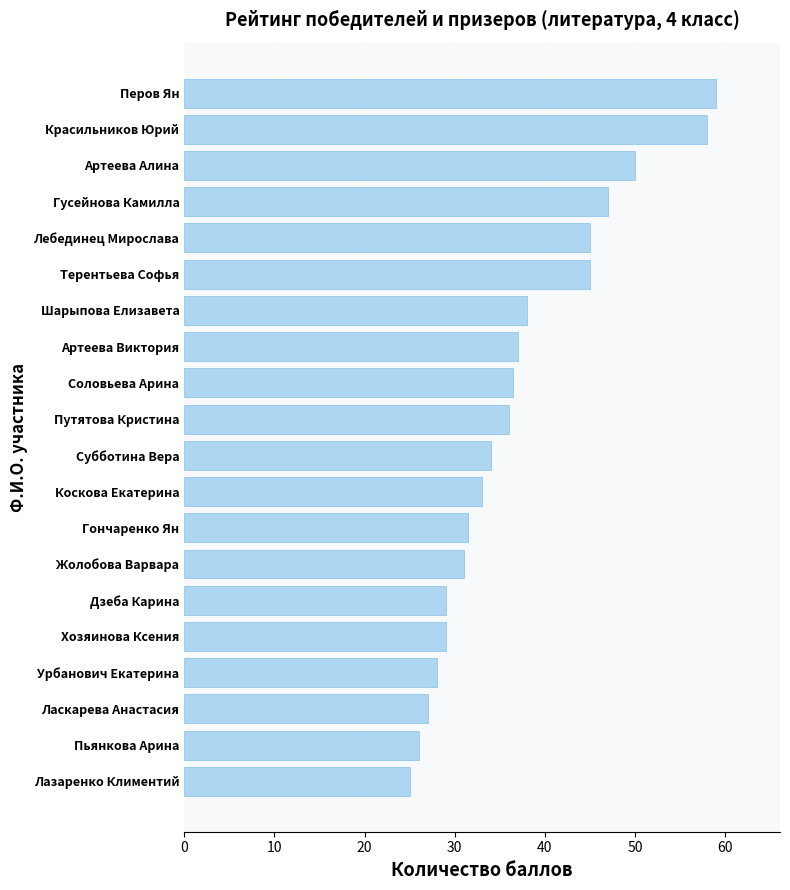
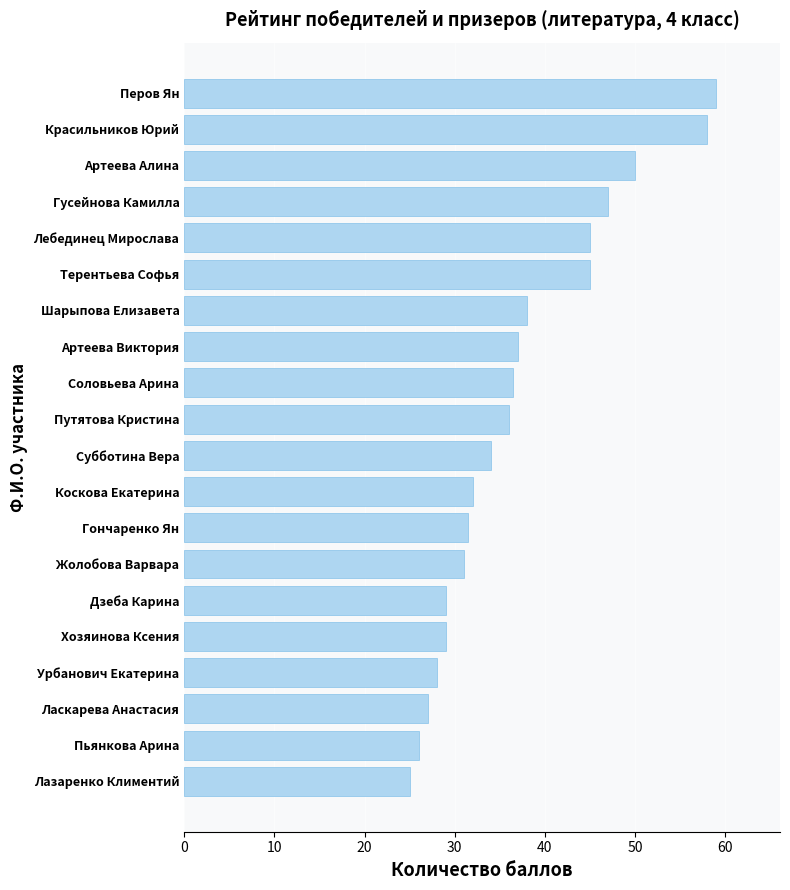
Коскова Екатерина: 33 -> 32
